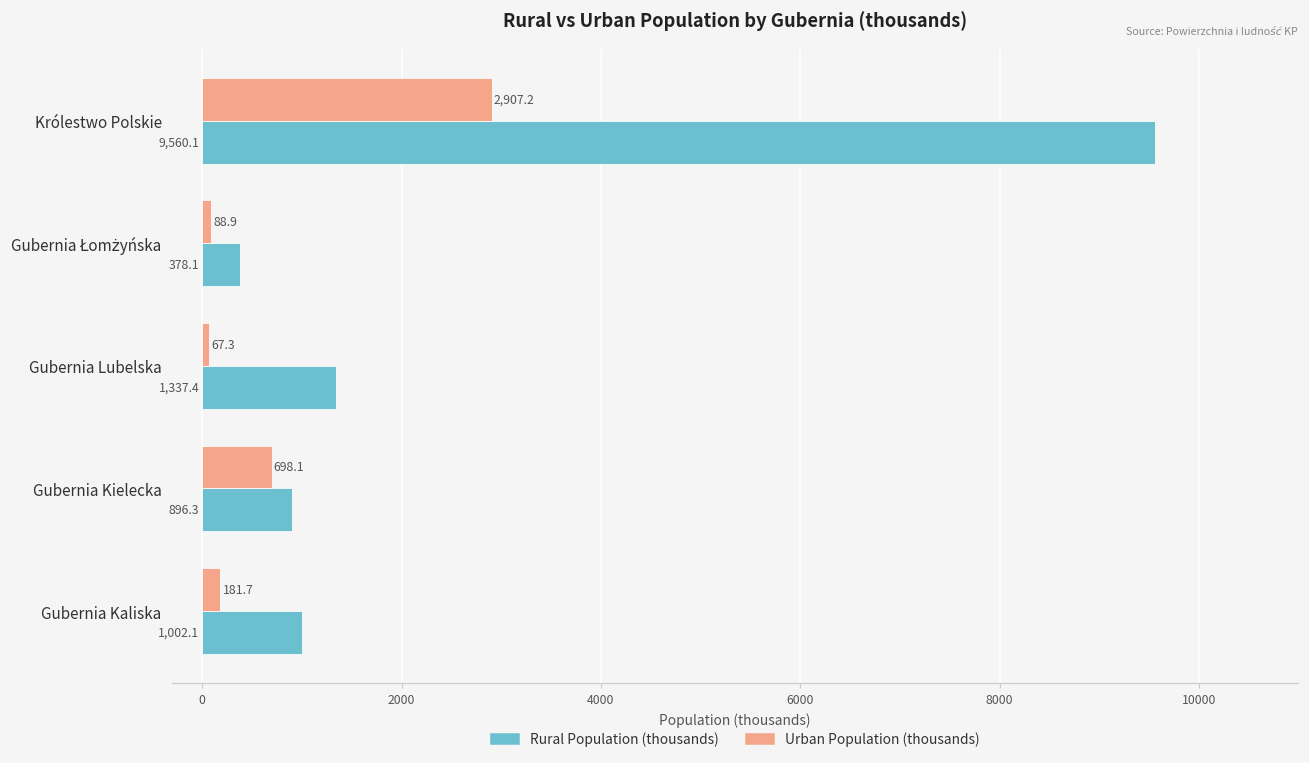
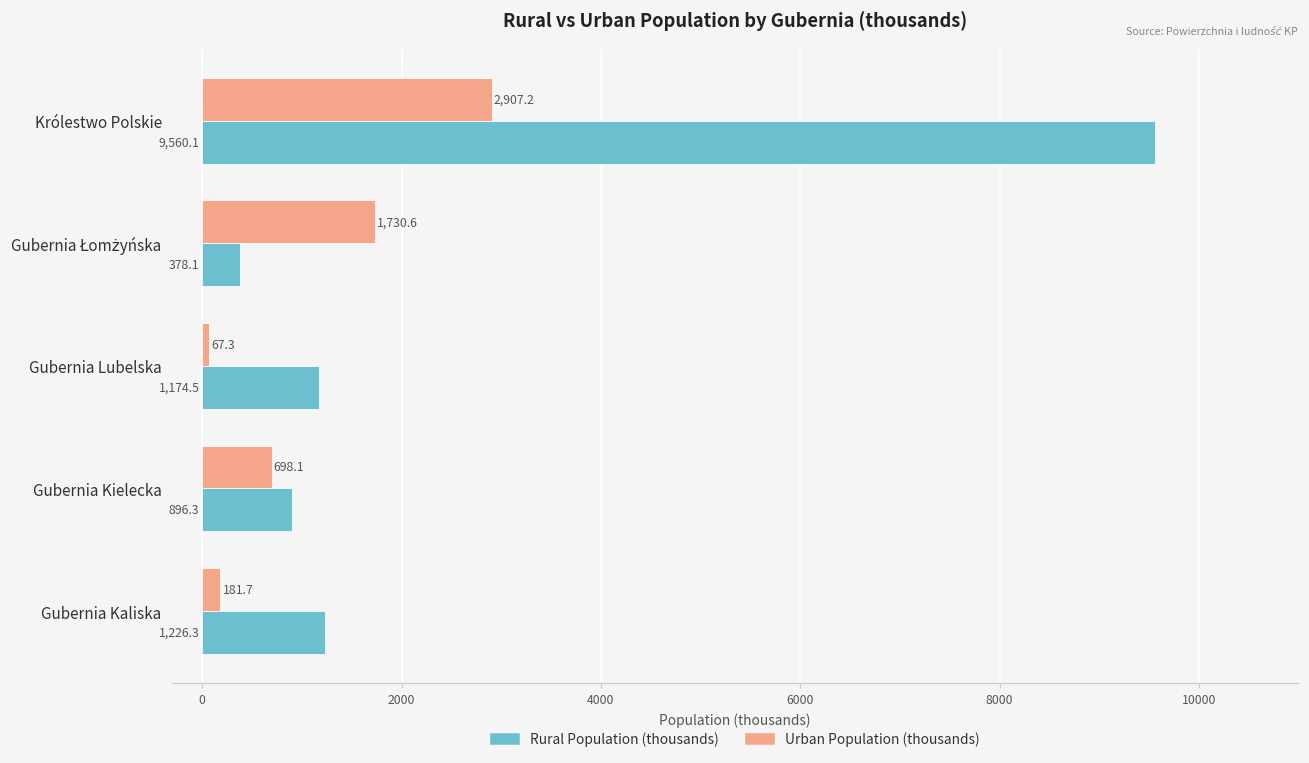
Urban Population (thousands), Gubernia Łomżyńska: 88.9 -> 1,730.6
Rural Population (thousands), Gubernia Lubelska: 1,337.4 -> 1,174.5
Rural Population (thousands), Gubernia Kaliska: 1,002.1 -> 1,226.3
